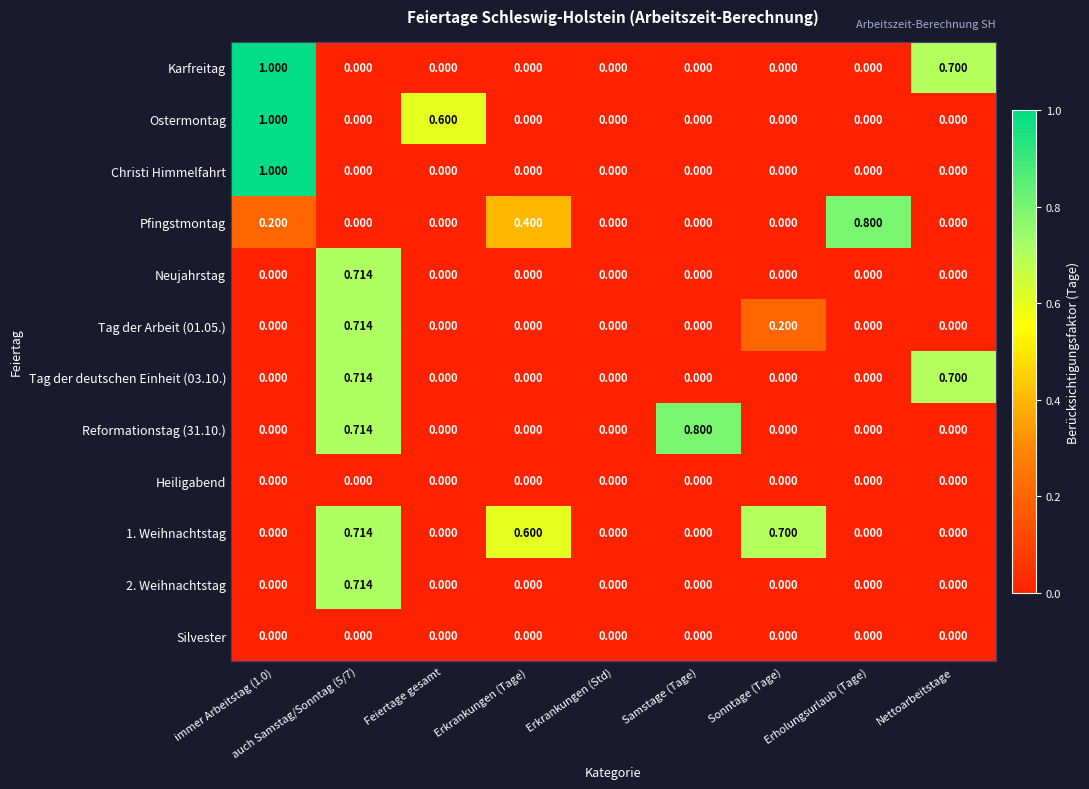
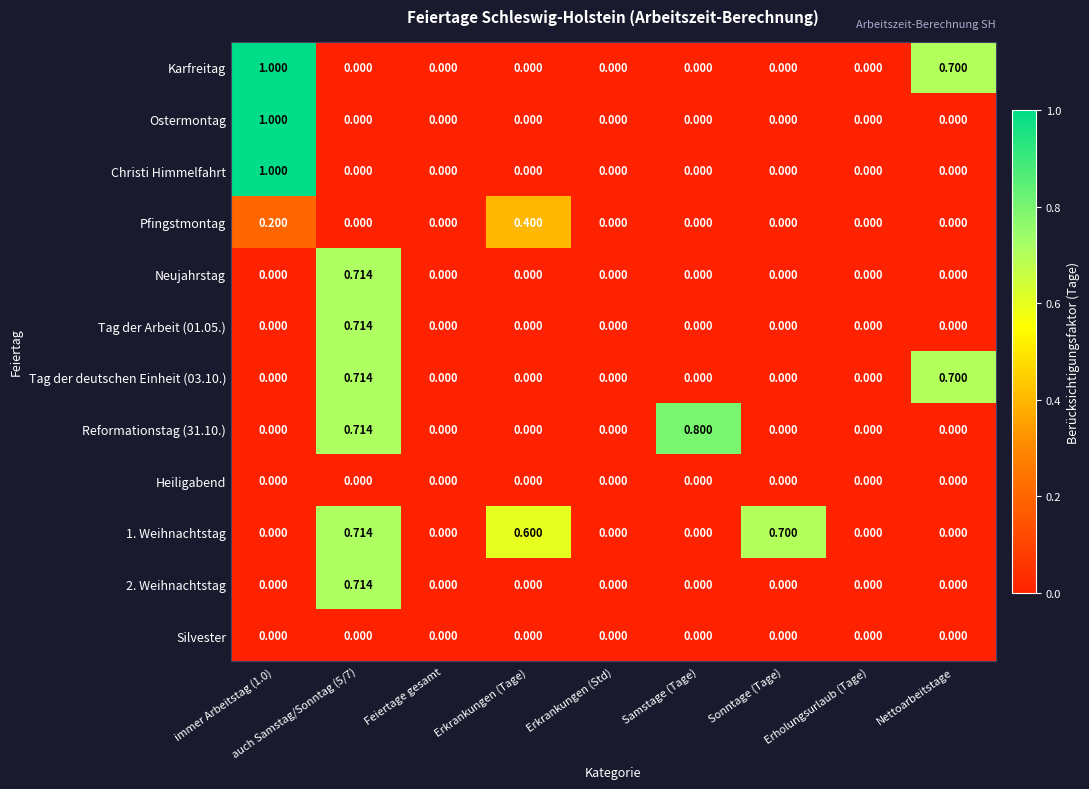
Ostermontag, Feiertage gesamt: 0.600 -> 0.000
Pfingstmontag, Erholungsurlaub (Tage): 0.800 -> 0.000
Tag der Arbeit (01.05.), Sonntage (Tage): 0.200 -> 0.000
